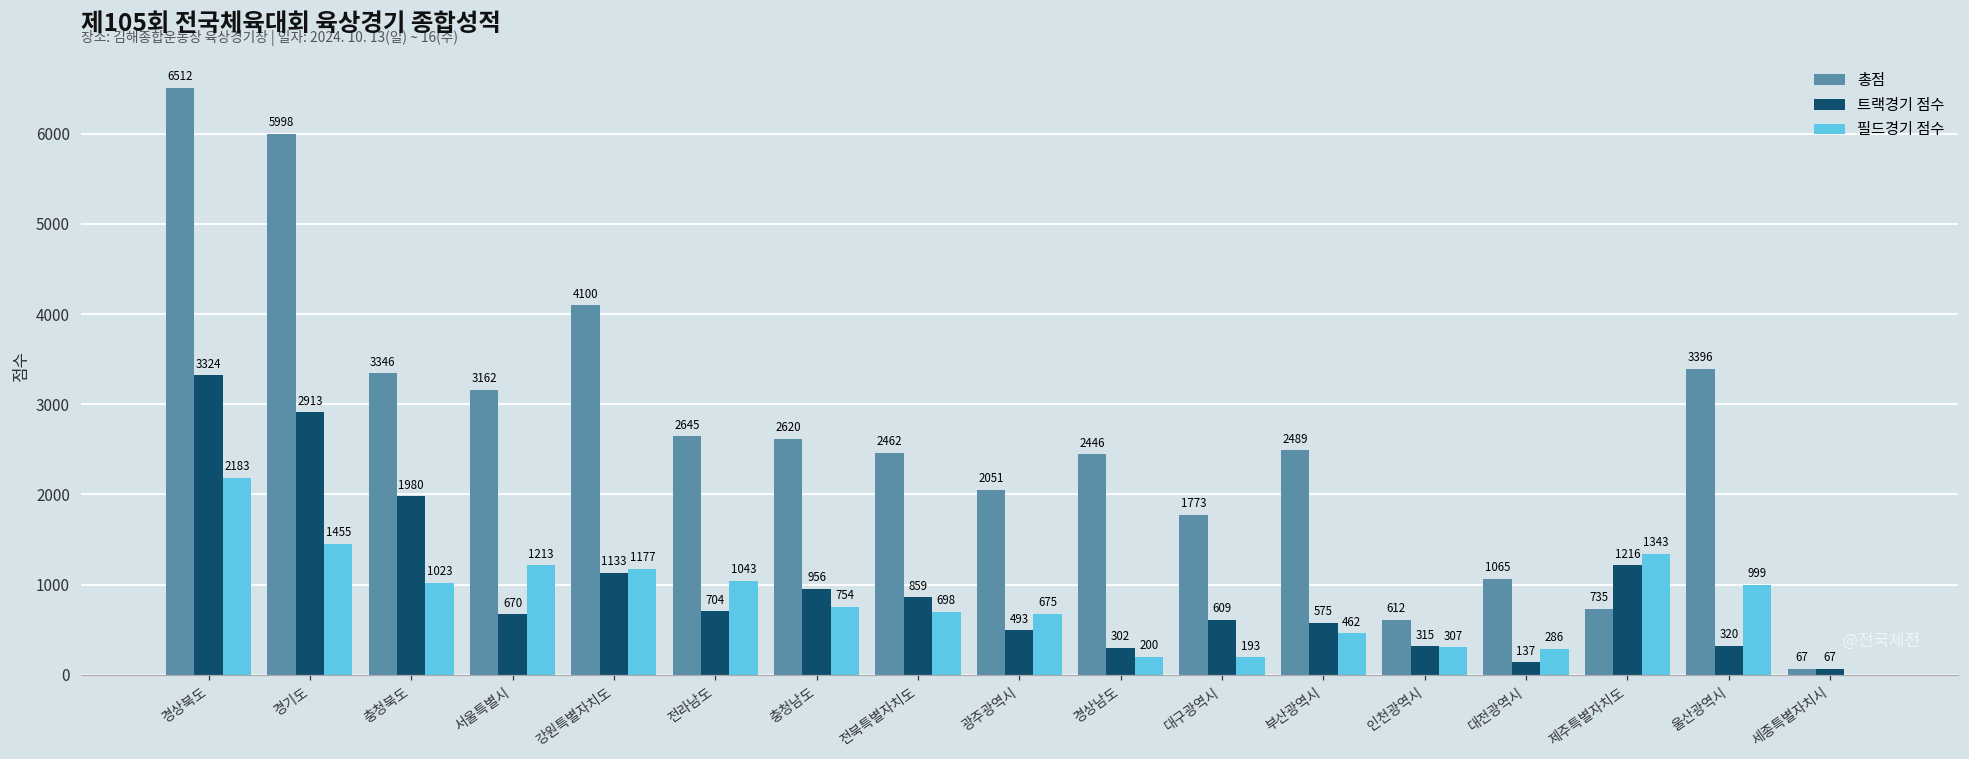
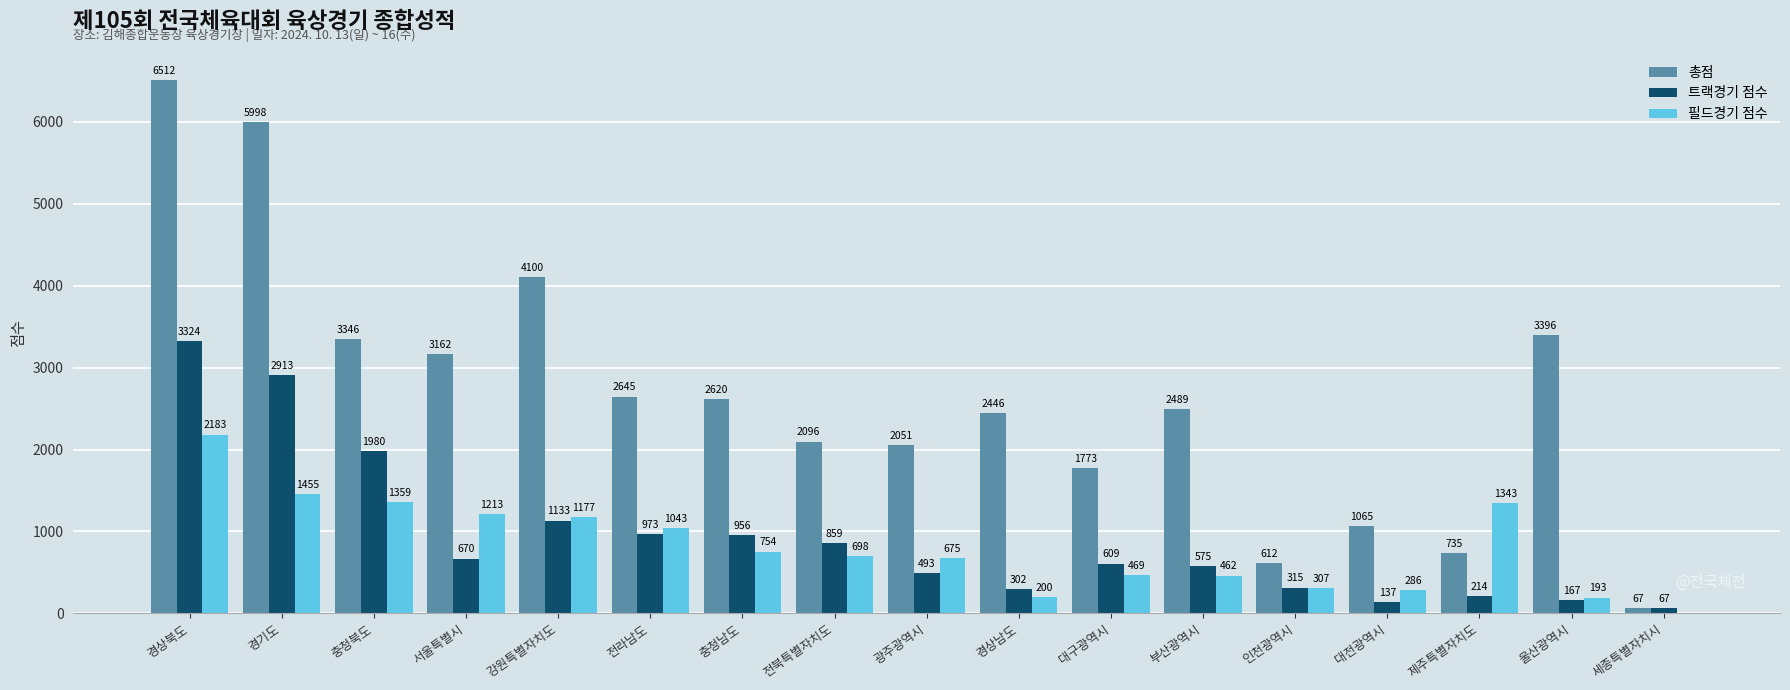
필드경기 점수, 충청북도: 1023 -> 1359
트랙경기 점수, 전라남도: 704 -> 973
총점, 전북특별자치도: 2462 -> 2096
필드경기 점수, 대구광역시: 193 -> 469
트랙경기 점수, 제주특별자치도: 1216 -> 214
트랙경기 점수, 울산광역시: 320 -> 167
필드경기 점수, 울산광역시: 999 -> 193
